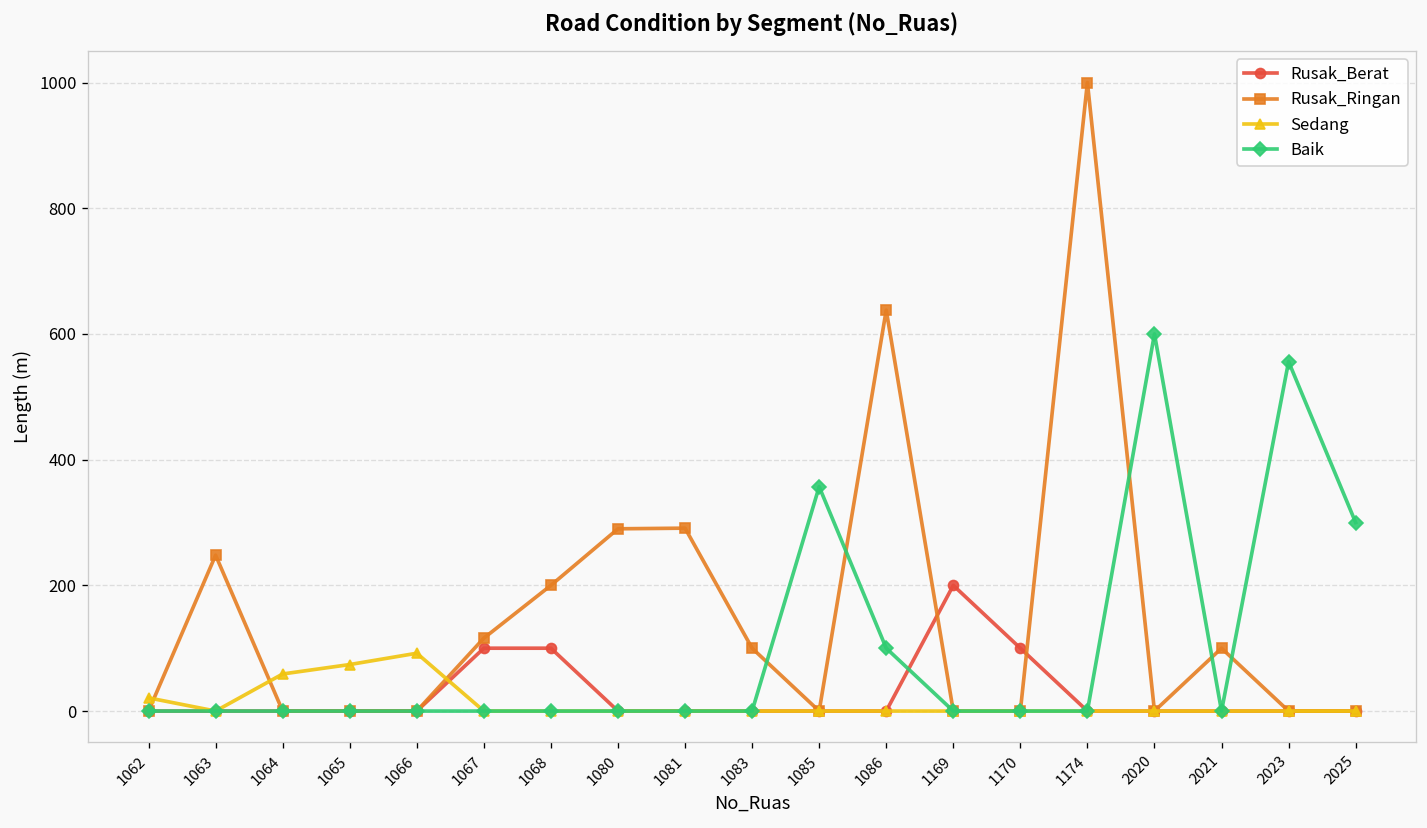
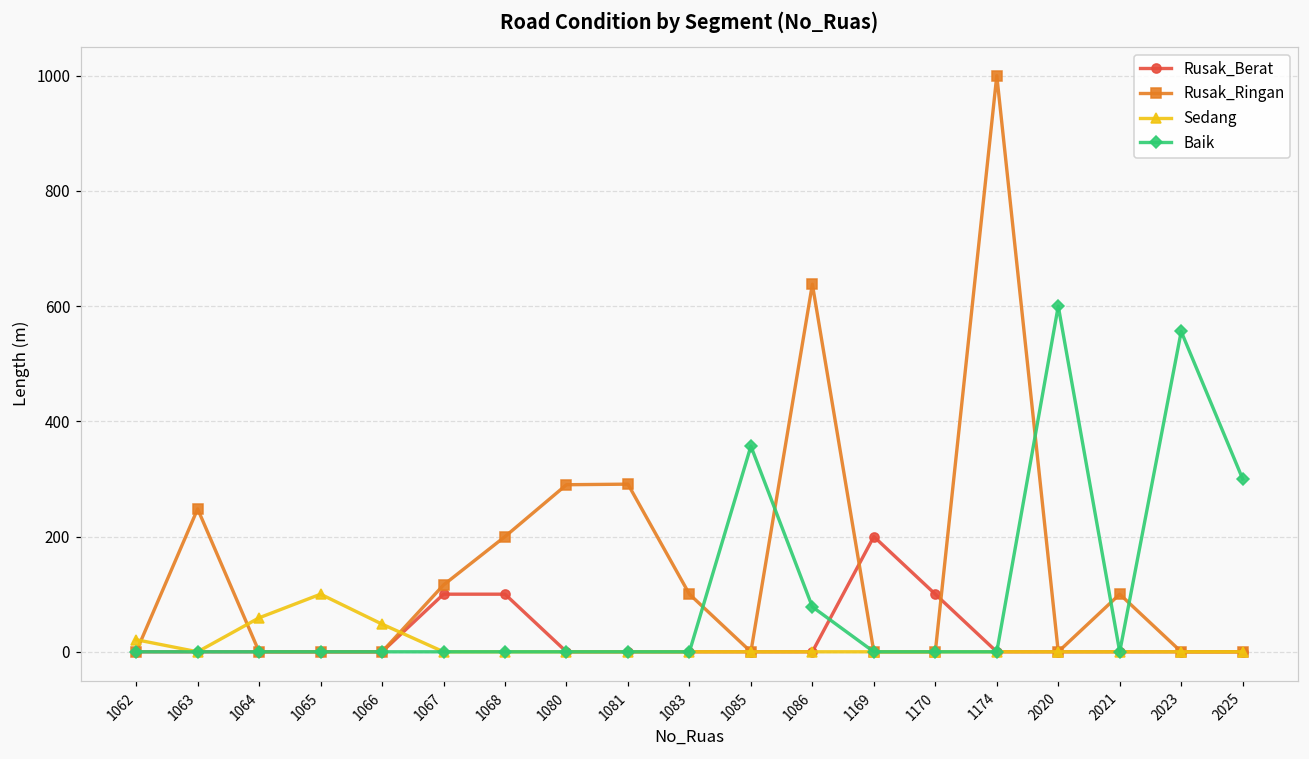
Sedang, 1065: 70 -> 100
Sedang, 1066: 90 -> 50
Baik, 1086: 100 -> 80
